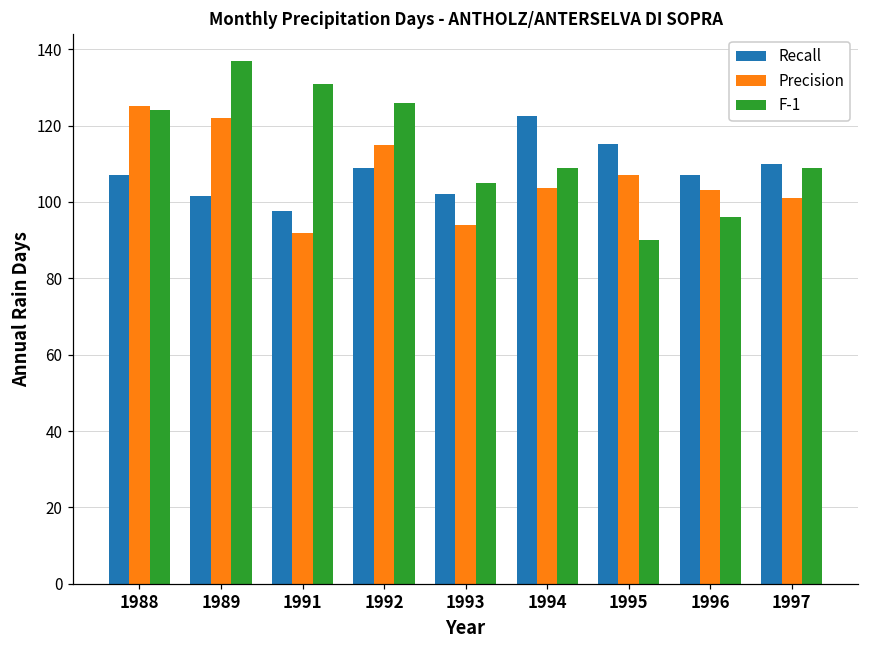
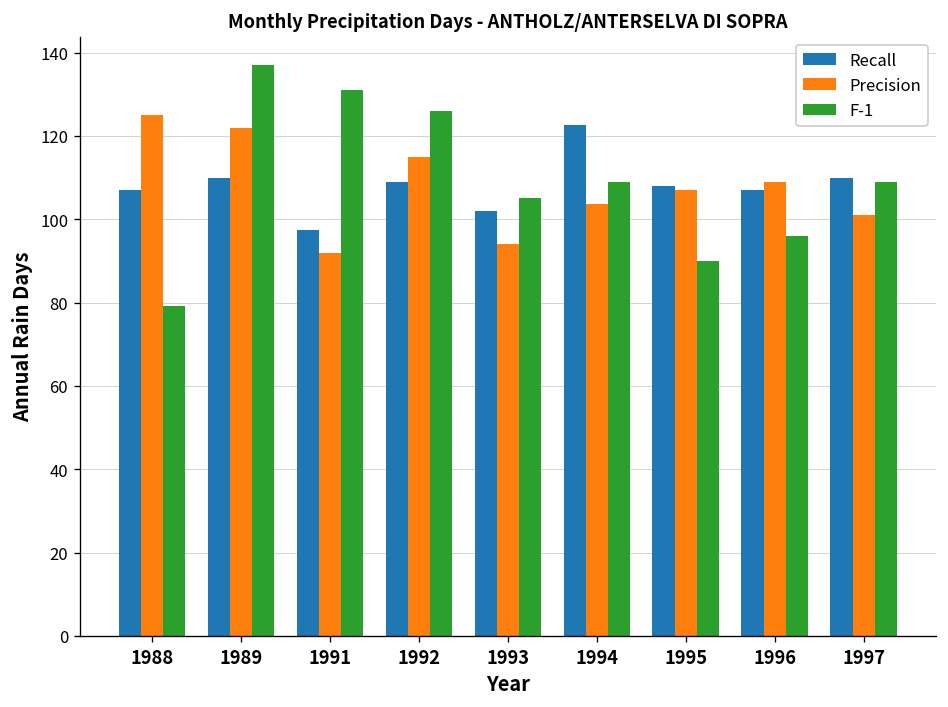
F-1, 1988: 124 -> 79
Recall, 1989: 102 -> 110
Recall, 1995: 115 -> 108
Precision, 1996: 103 -> 109
